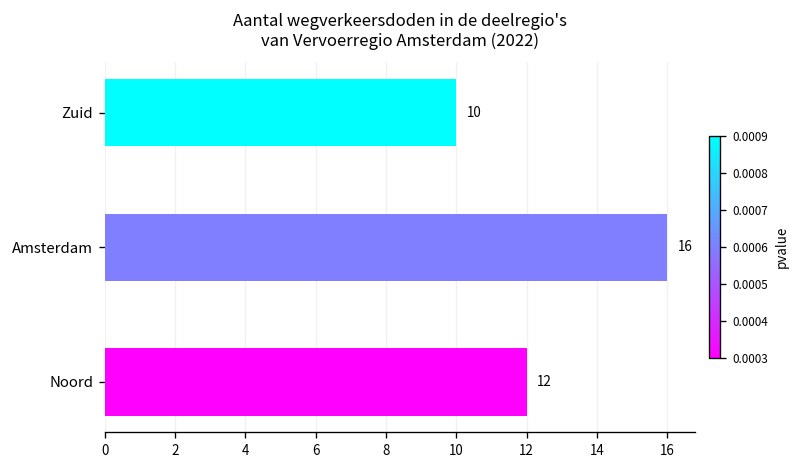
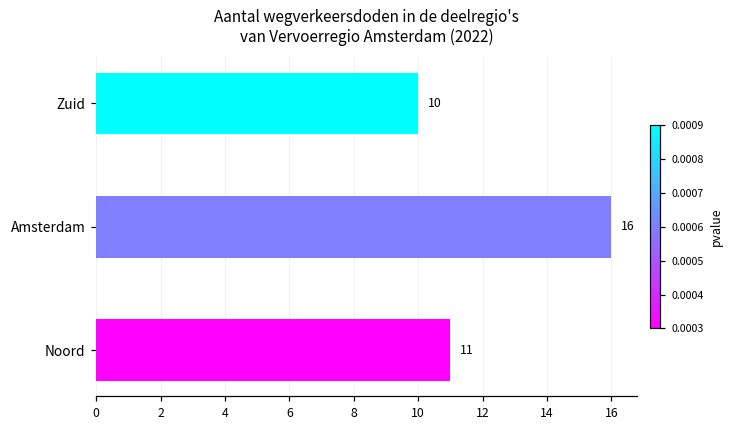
Noord: 12 -> 11
